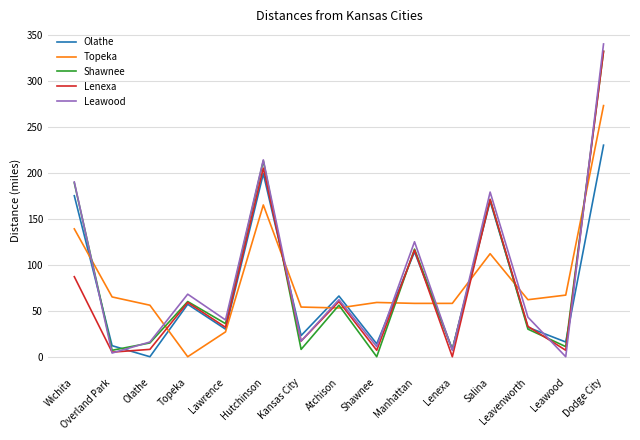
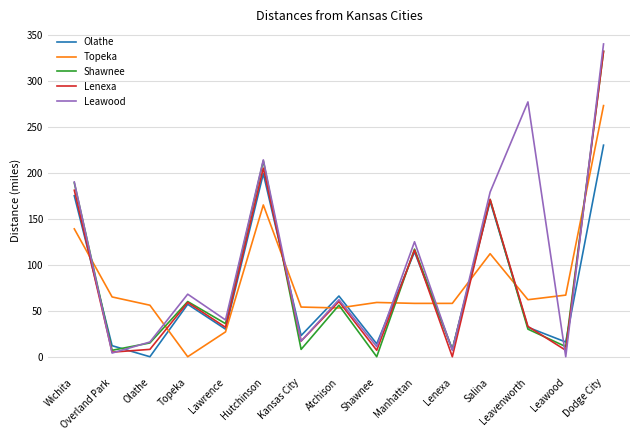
Lenexa, Wichita: 90 -> 180
Leawood, Leavenworth: 40 -> 280
